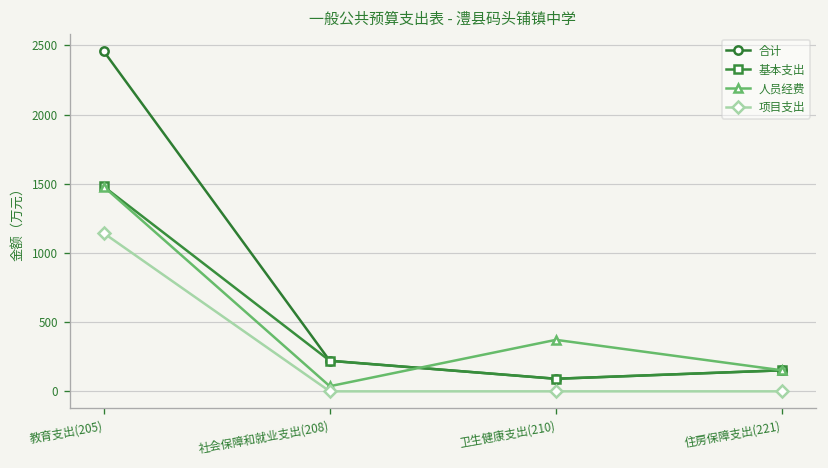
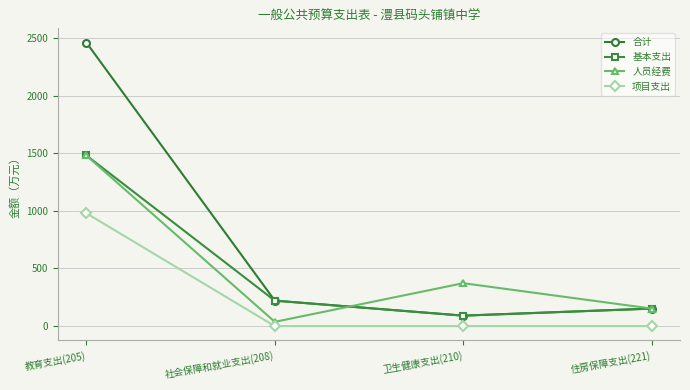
项目支出, 教育支出(205): 1140 -> 980
